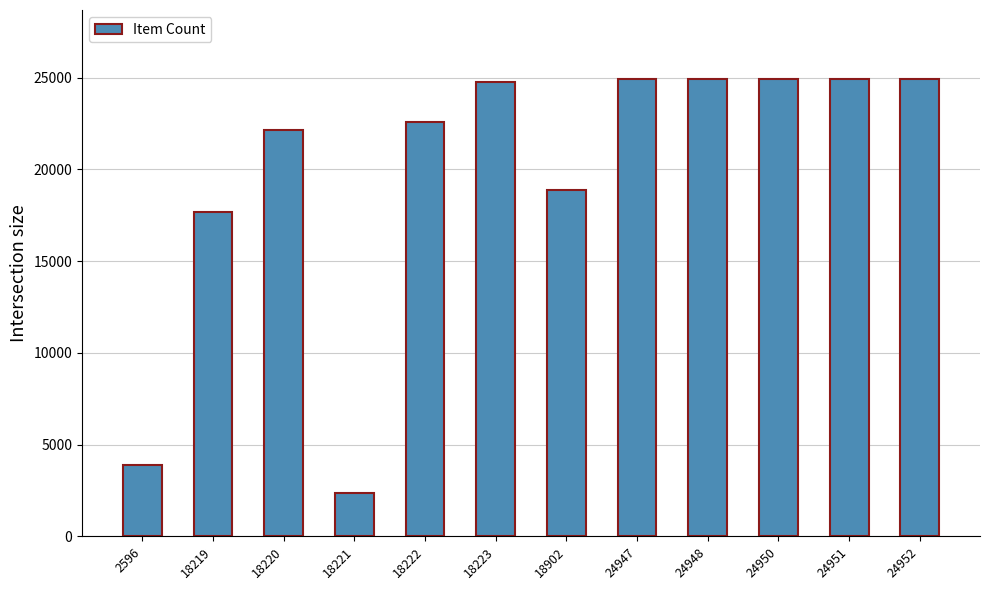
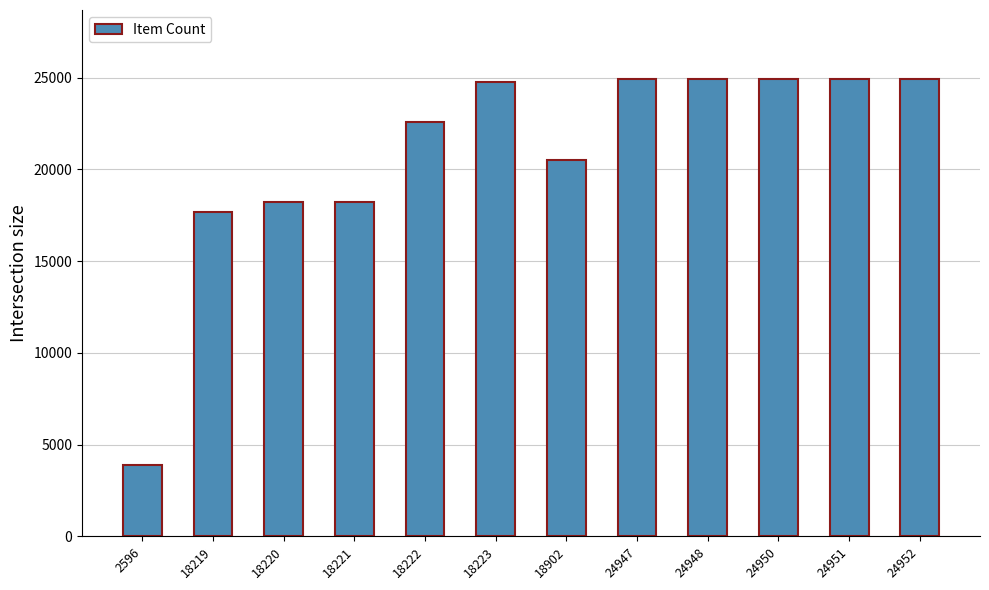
18220: 22200 -> 18200
18221: 2400 -> 18200
18902: 18900 -> 20500
